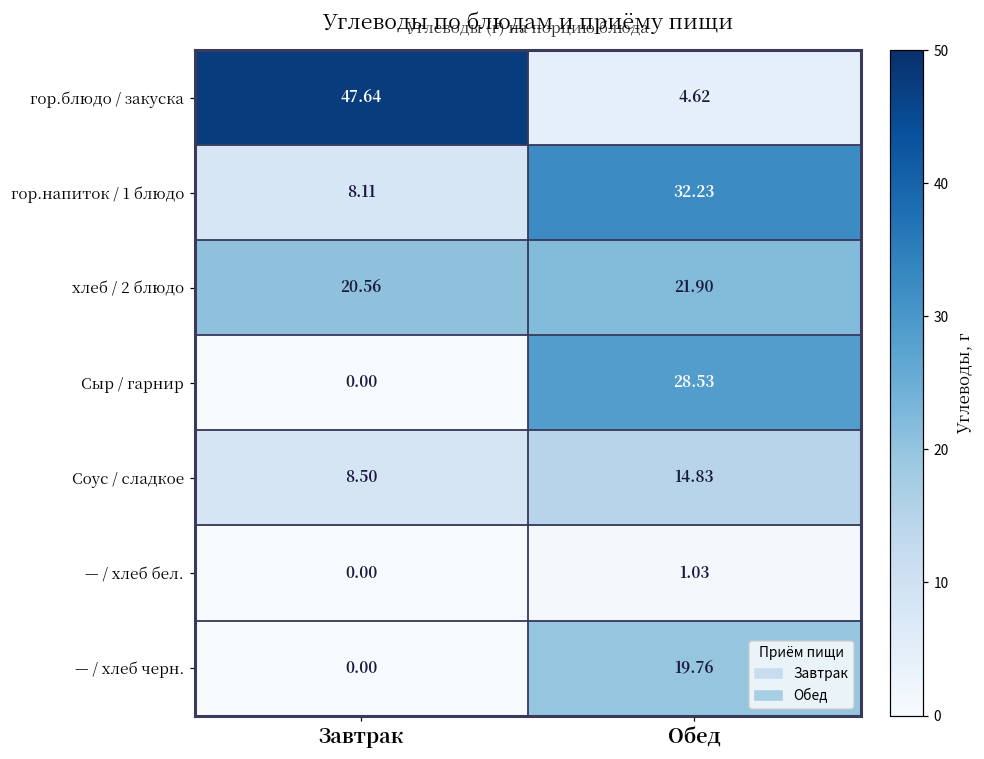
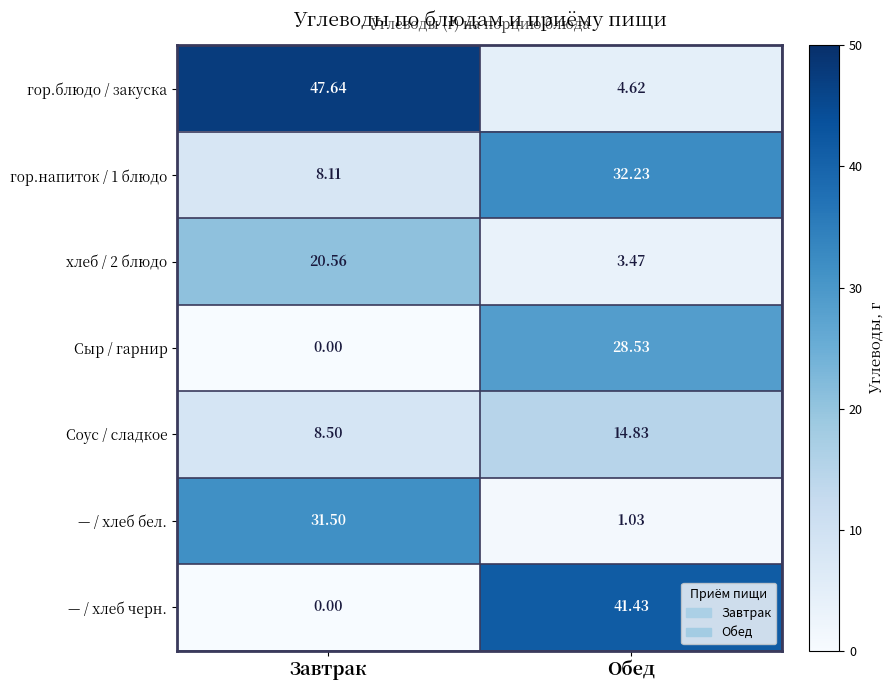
хлеб / 2 блюдо, Обед: 21.90 -> 3.47
— / хлеб бел., Завтрак: 0.00 -> 31.50
— / хлеб черн., Обед: 19.76 -> 41.43
